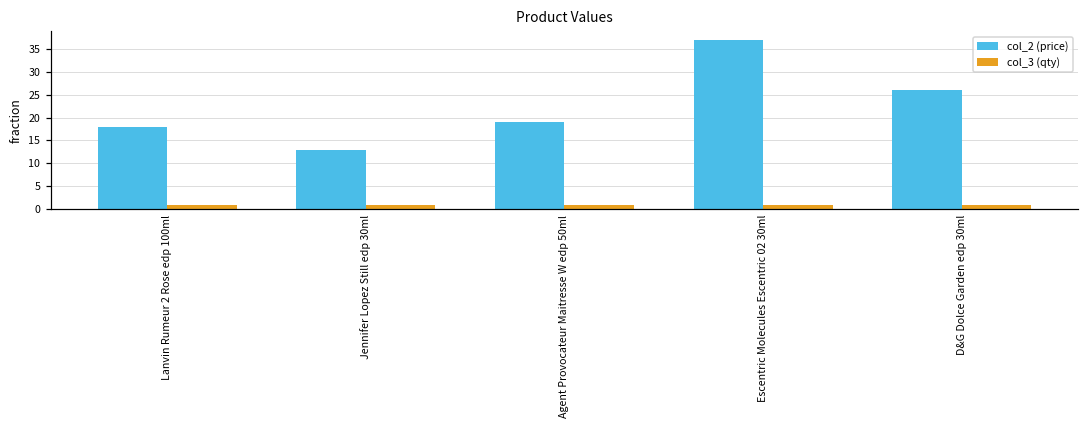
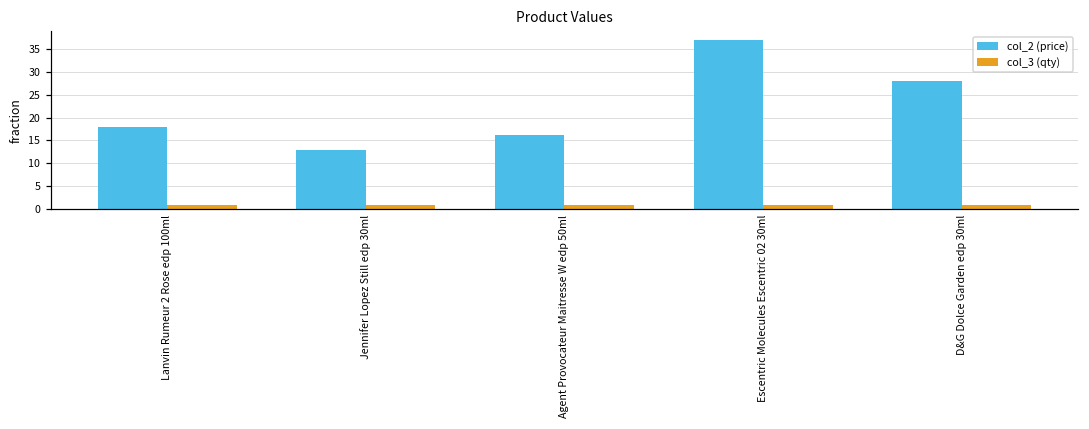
col_2 (price), Agent Provocateur Maitresse W edp 50ml: 19 -> 16
col_2 (price), D&G Dolce Garden edp 30ml: 26 -> 28
